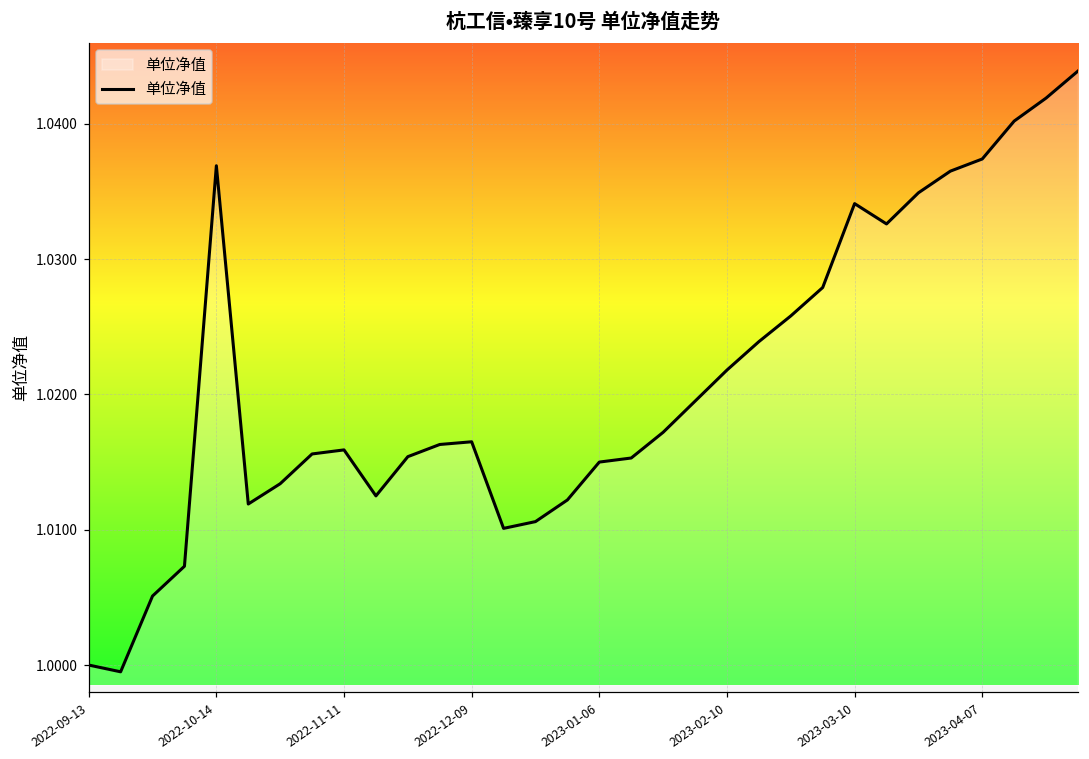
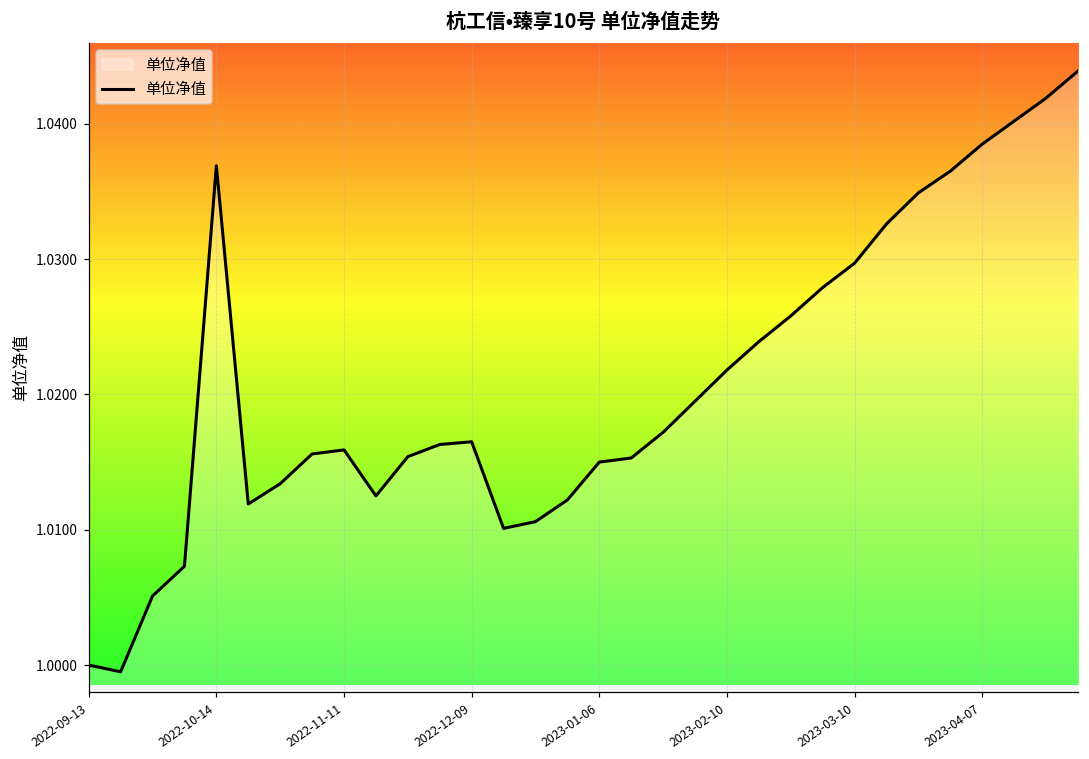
2023-03-10: 1.0341 -> 1.0297
2023-04-07: 1.0374 -> 1.0385
